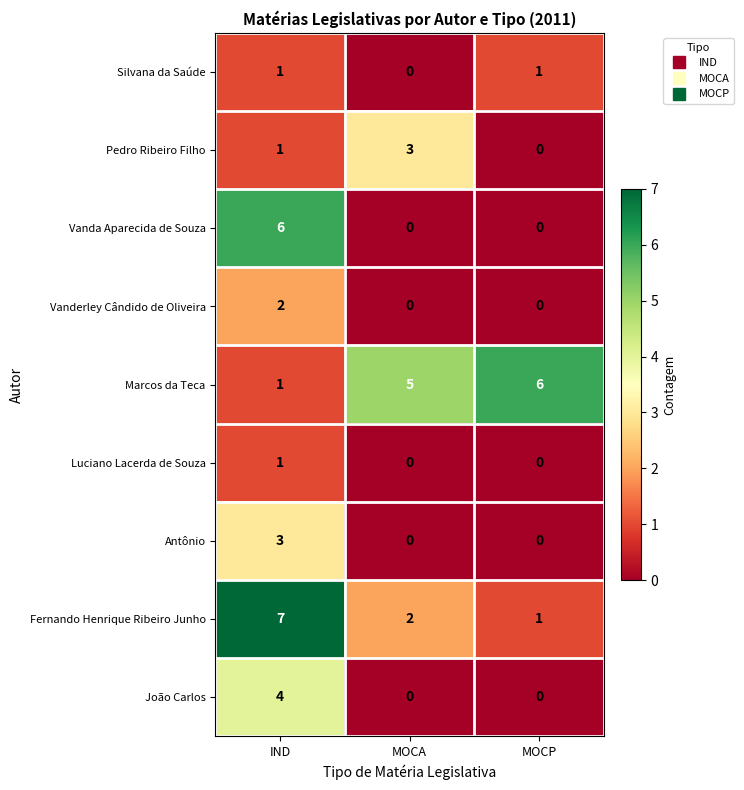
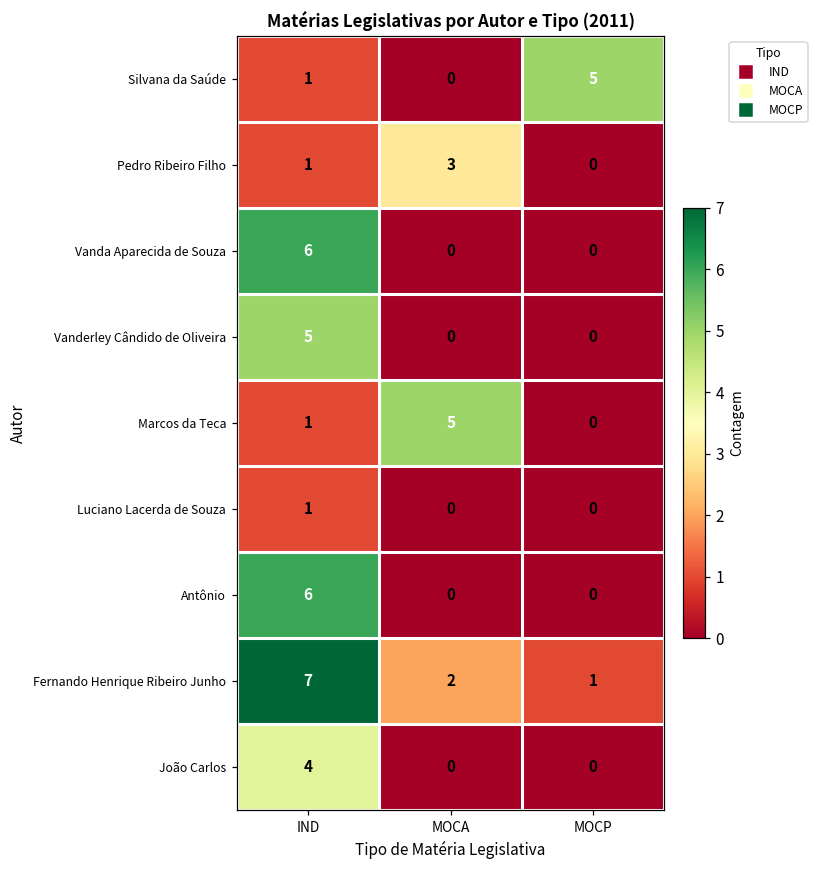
Silvana da Saúde, MOCP: 1 -> 5
Vanderley Cândido de Oliveira, IND: 2 -> 5
Marcos da Teca, MOCP: 6 -> 0
Antônio, IND: 3 -> 6
